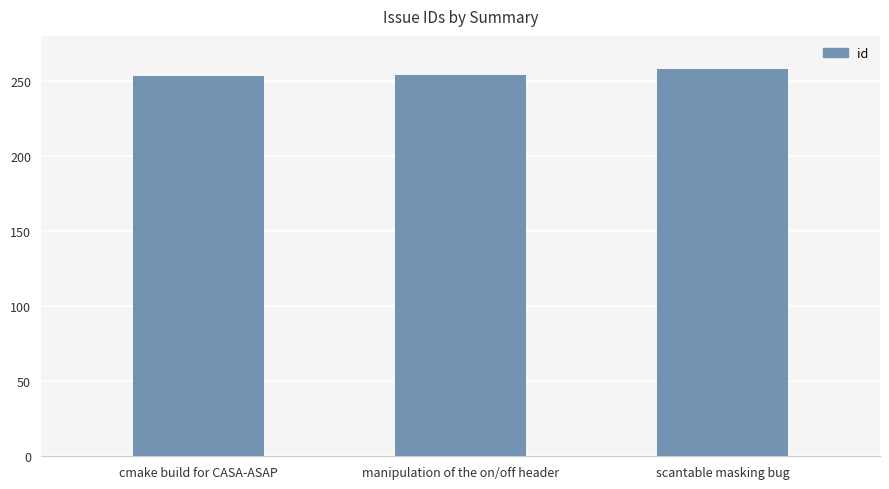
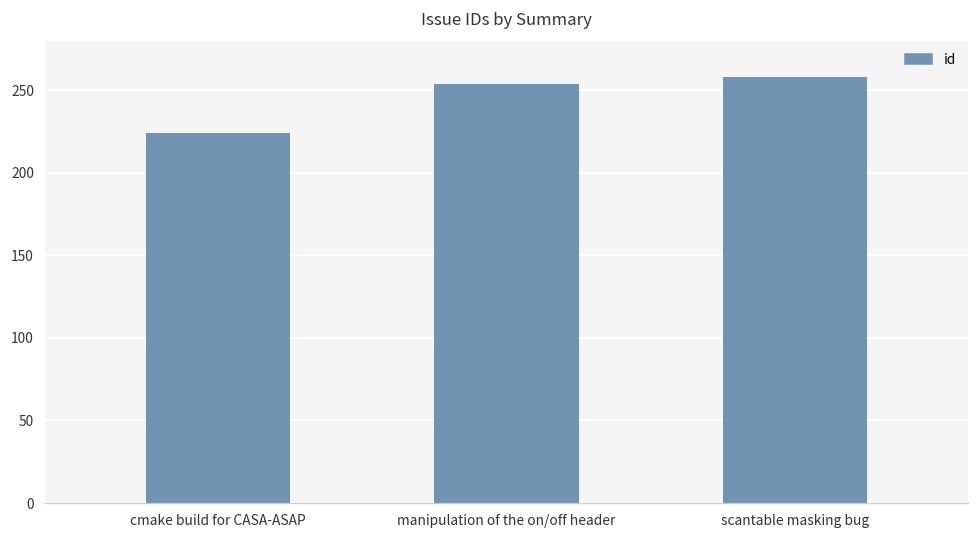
cmake build for CASA-ASAP: 253 -> 224
